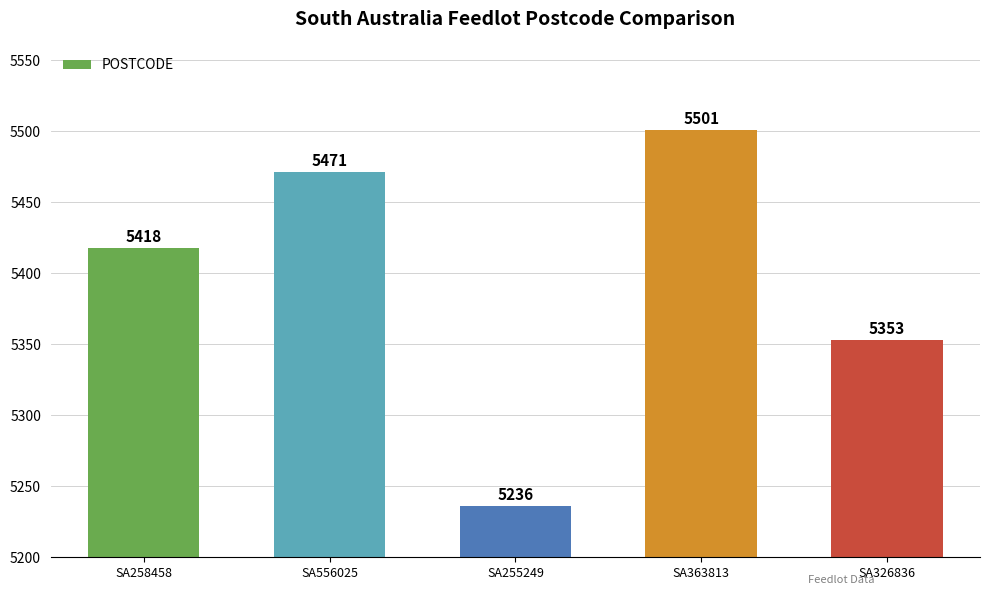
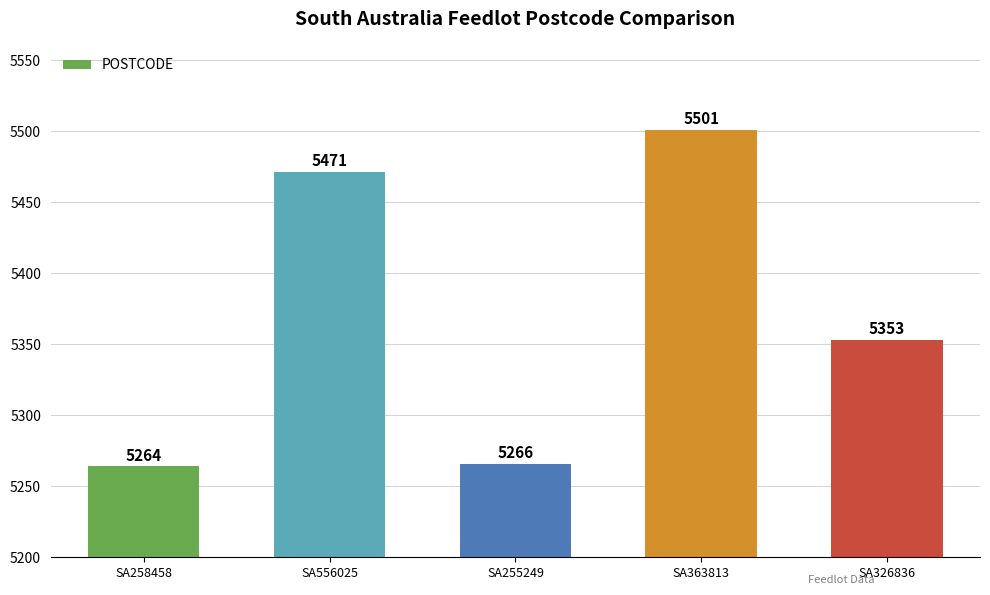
SA258458: 5418 -> 5264
SA255249: 5236 -> 5266
